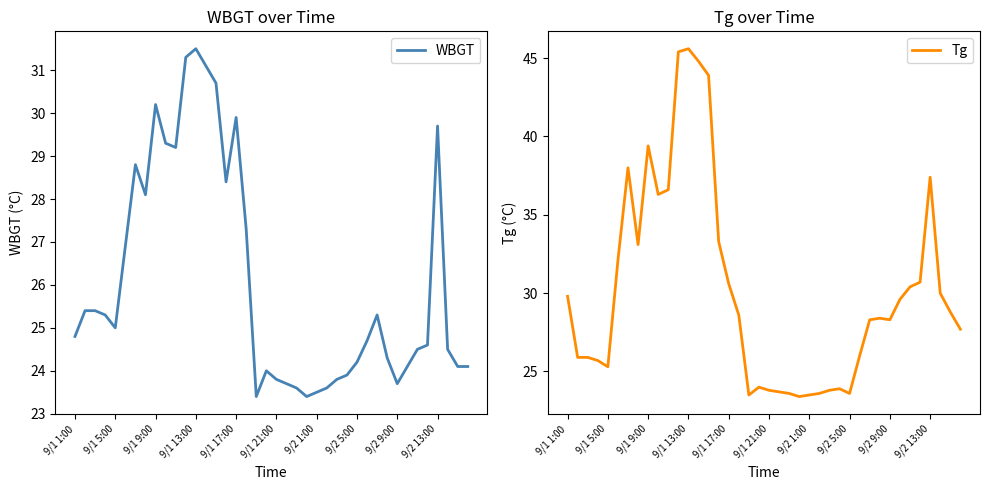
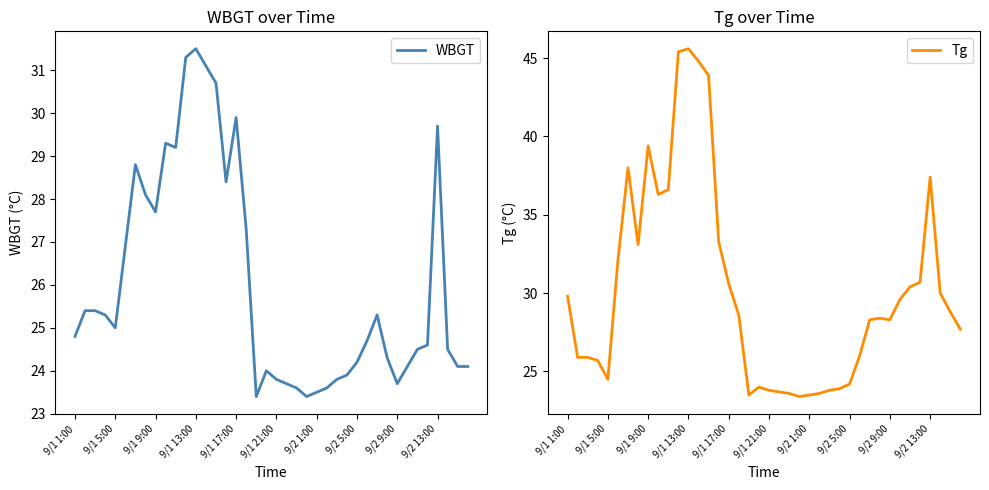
WBGT over Time, 9/1 9:00: 30.2 -> 27.7
Tg over Time, 9/1 5:00: 25.3 -> 24.5
Tg over Time, 9/2 5:00: 23.6 -> 24.2
